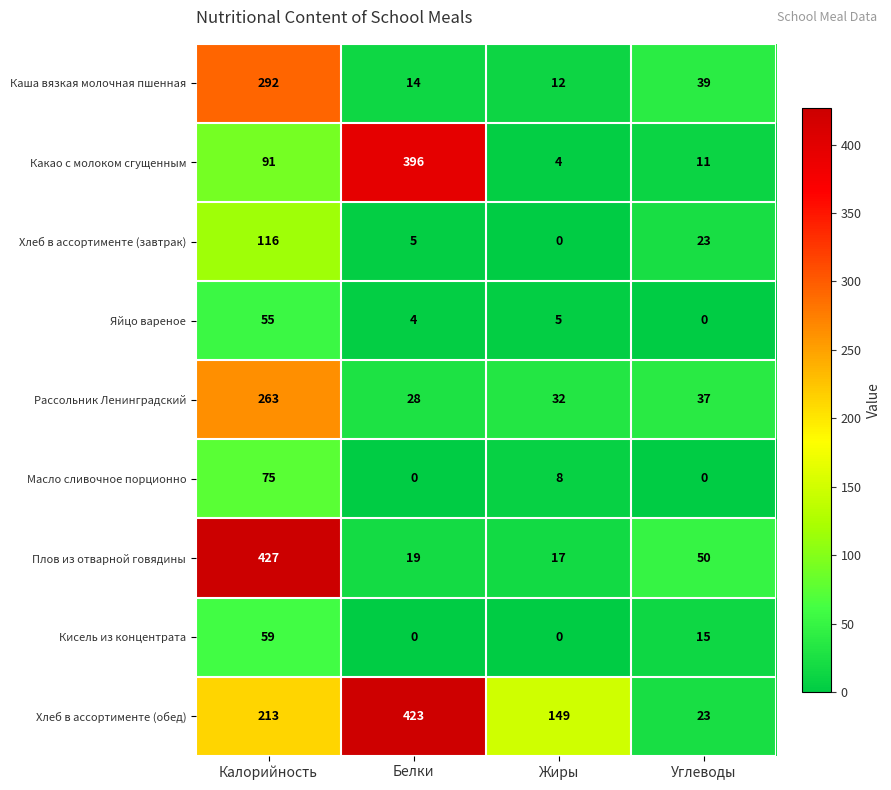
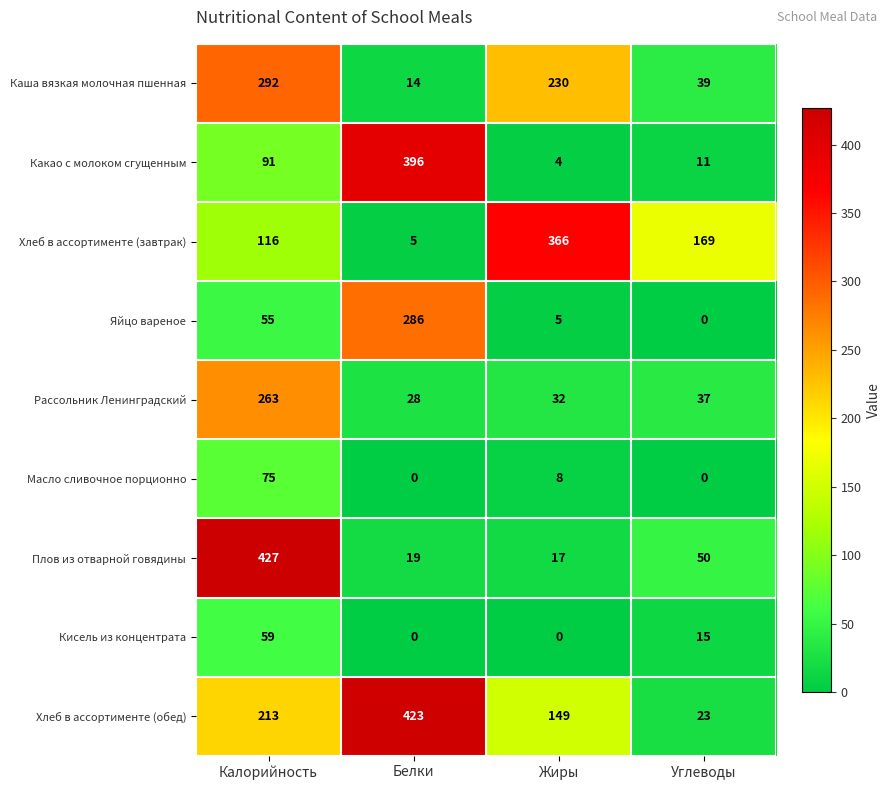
Каша вязкая молочная пшенная, Жиры: 12 -> 230
Хлеб в ассортименте (завтрак), Жиры: 0 -> 366
Хлеб в ассортименте (завтрак), Углеводы: 23 -> 169
Яйцо вареное, Белки: 4 -> 286
